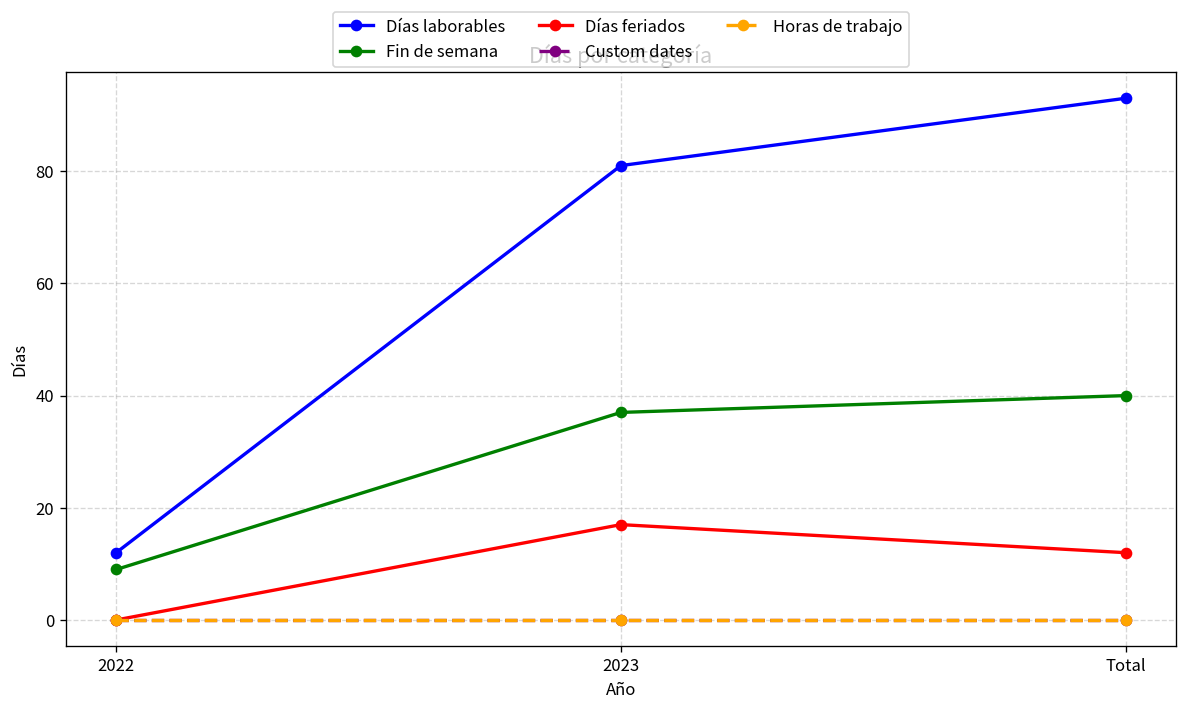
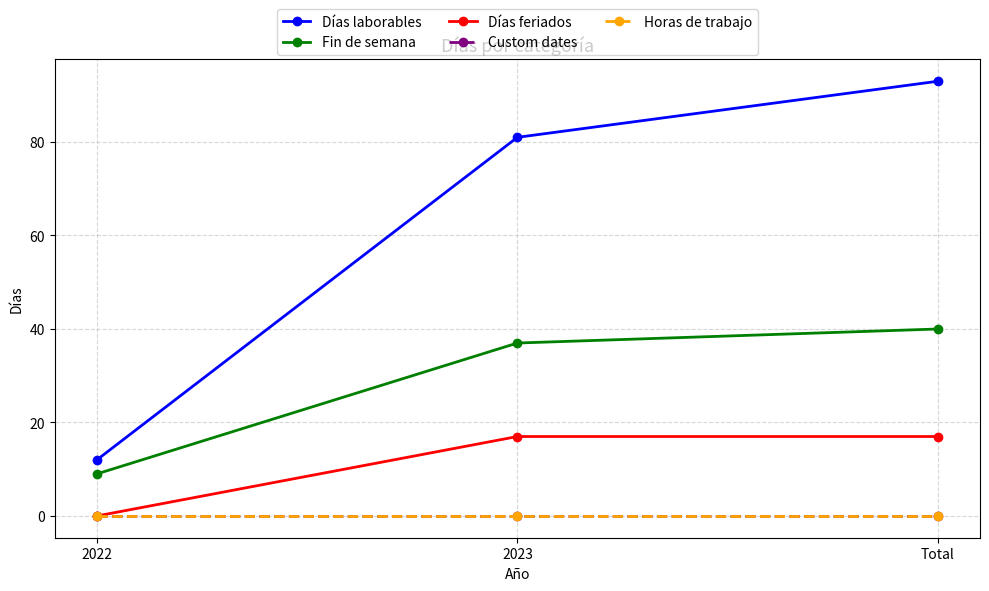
Días feriados, Total: 12 -> 17
